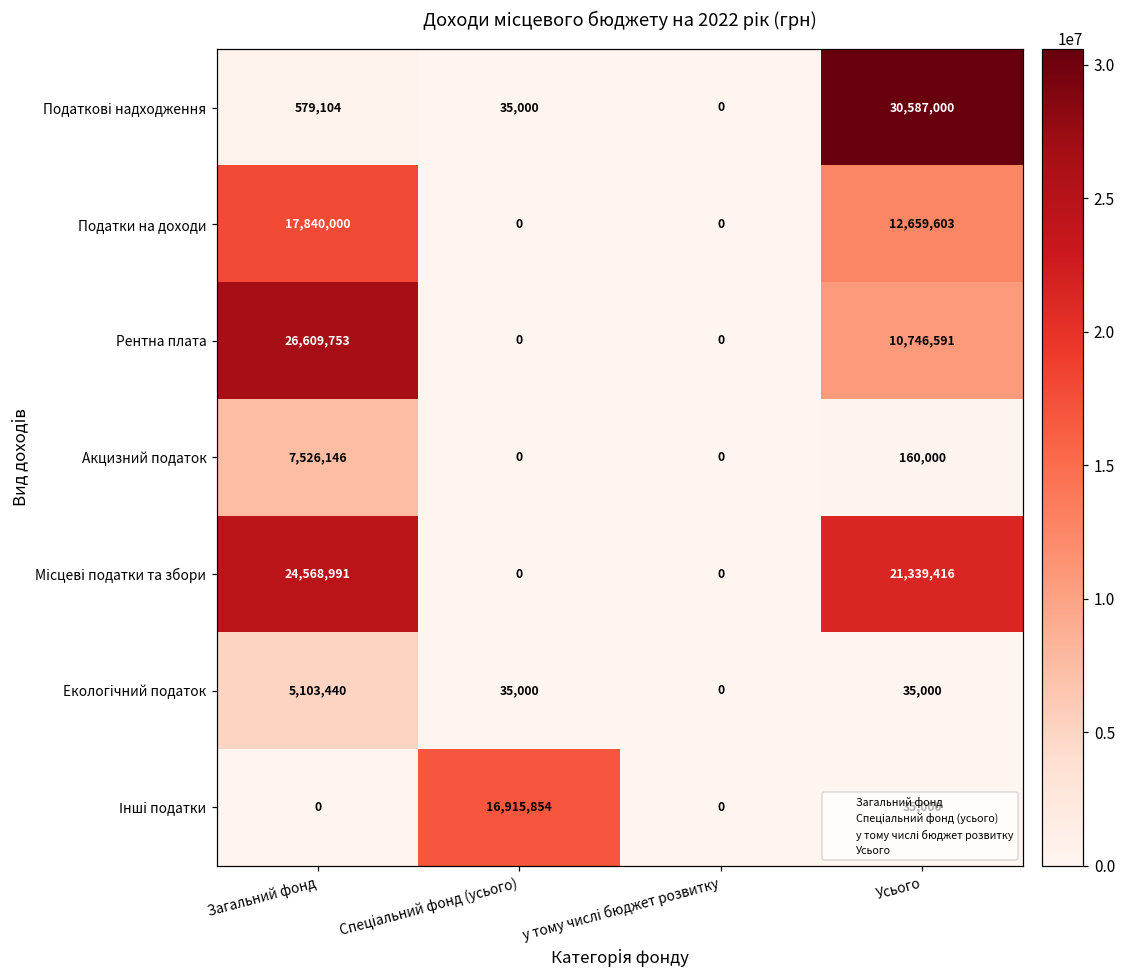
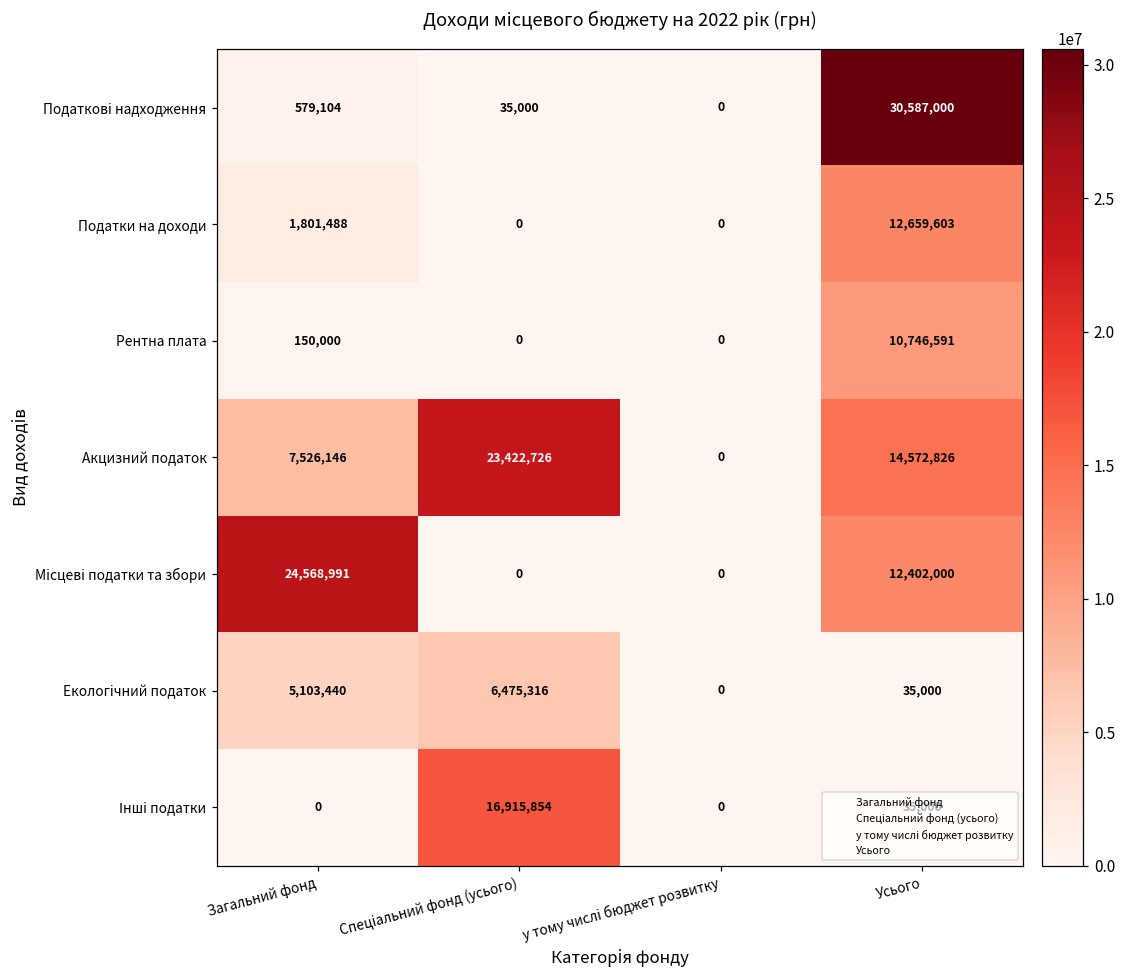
Податки на доходи, Загальний фонд: 17,840,000 -> 1,801,488
Рентна плата, Загальний фонд: 26,609,753 -> 150,000
Акцизний податок, Спеціальний фонд (усього): 0 -> 23,422,726
Акцизний податок, Усього: 160,000 -> 14,572,826
Місцеві податки та збори, Усього: 21,339,416 -> 12,402,000
Екологічний податок, Спеціальний фонд (усього): 35,000 -> 6,475,316
